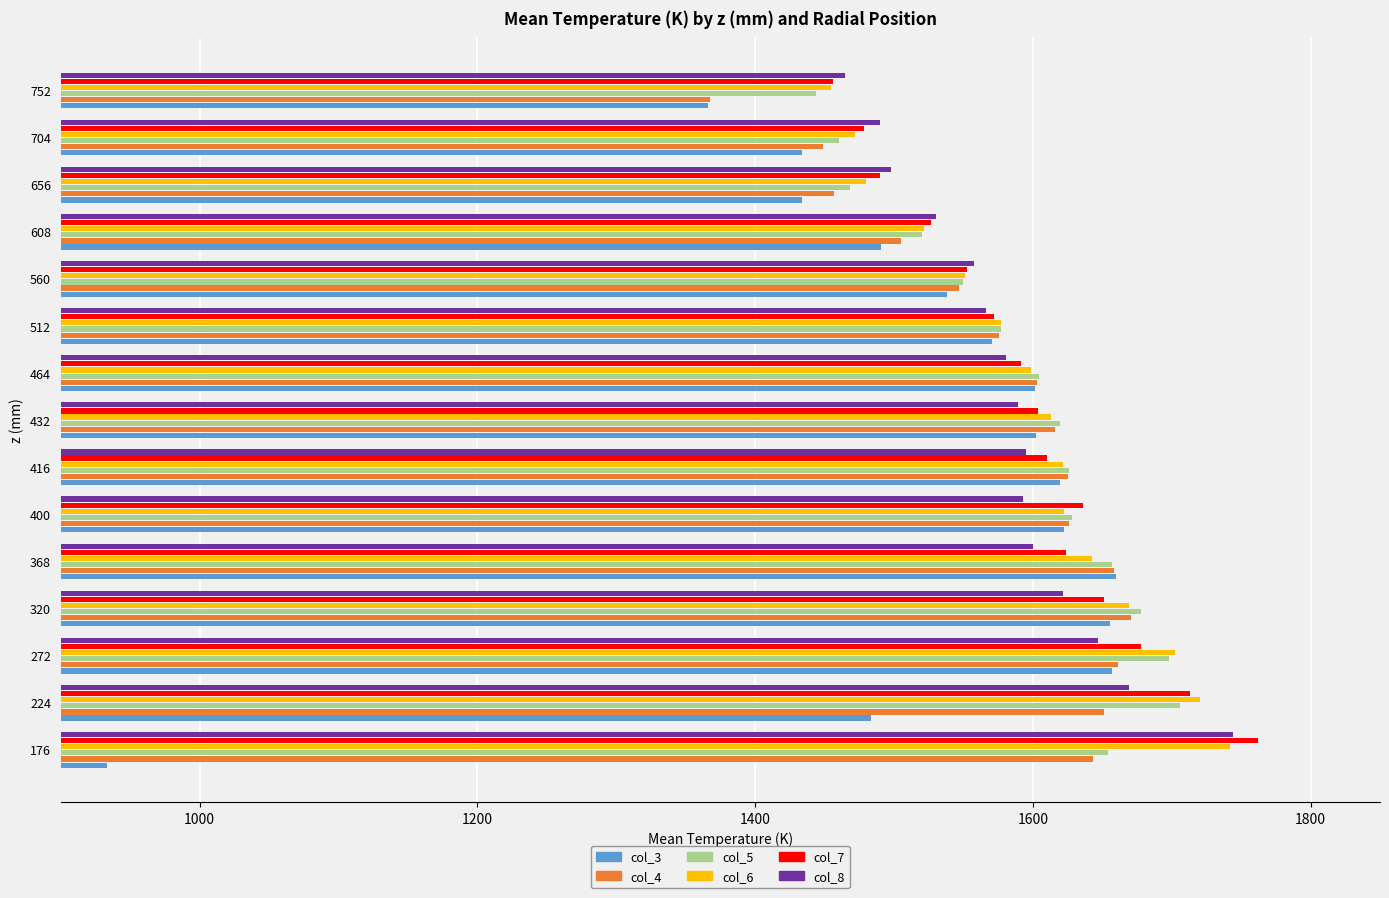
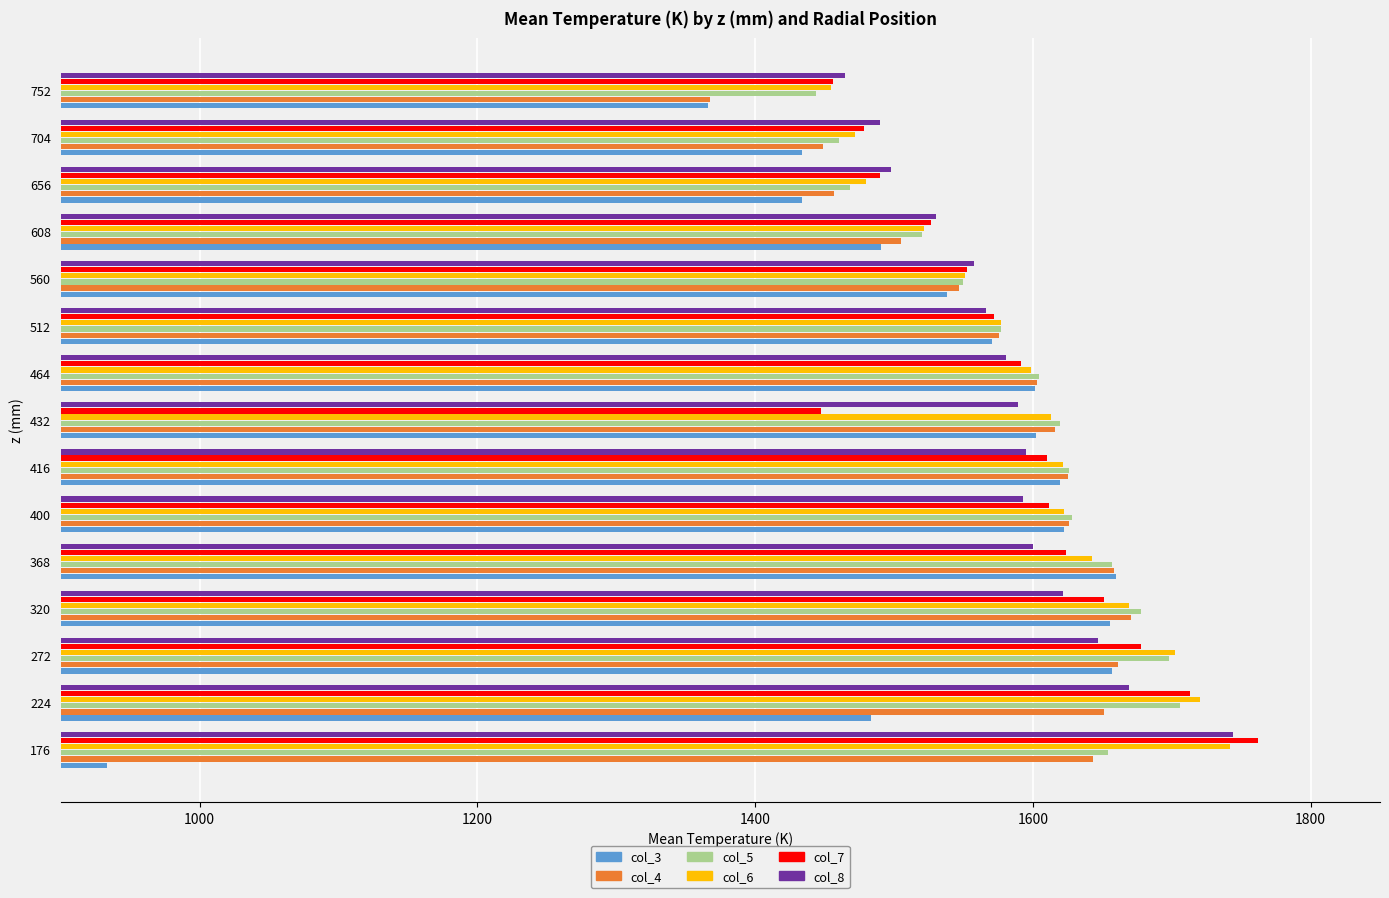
col_7, 432: 1604 -> 1448
col_7, 400: 1636 -> 1611
